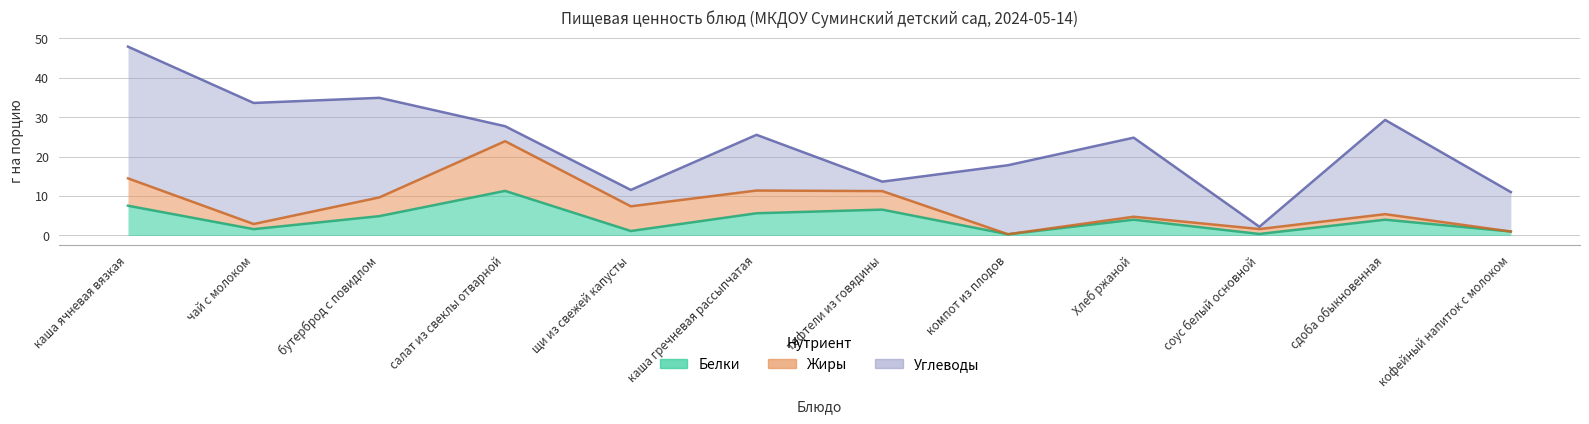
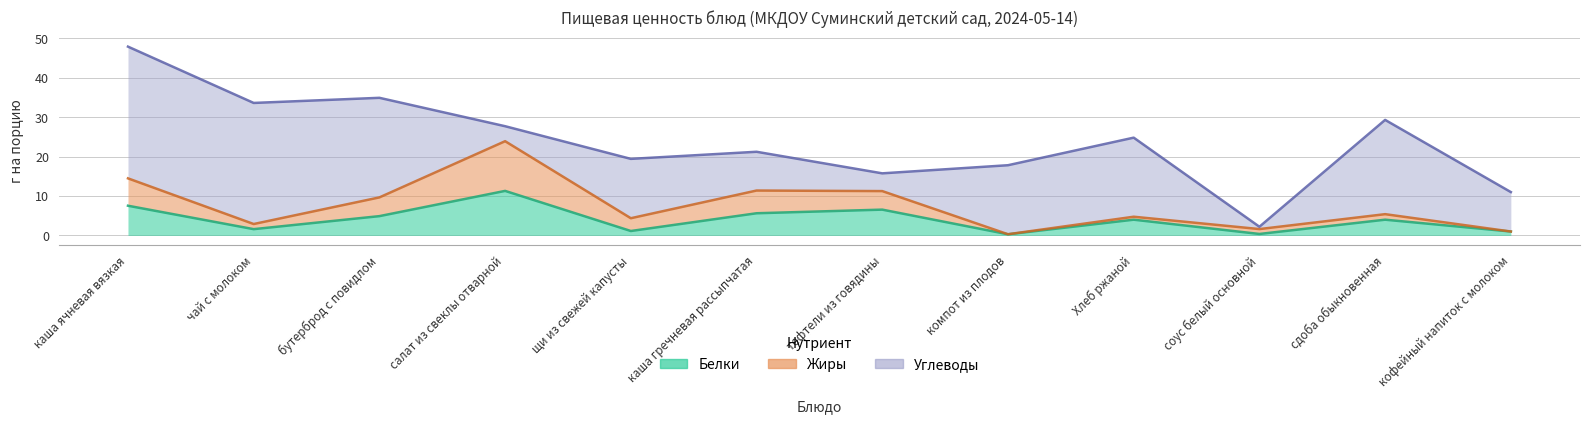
Жиры, щи из свежей капусты: 6 -> 3
Углеводы, щи из свежей капусты: 4 -> 15
Углеводы, каша гречневая рассыпчатая: 14 -> 10
Углеводы, тефтели из говядины: 2 -> 5
